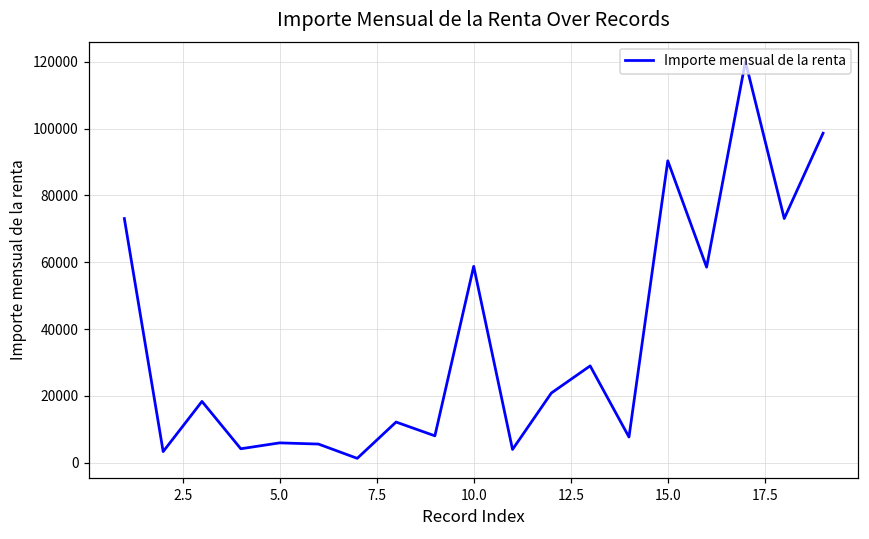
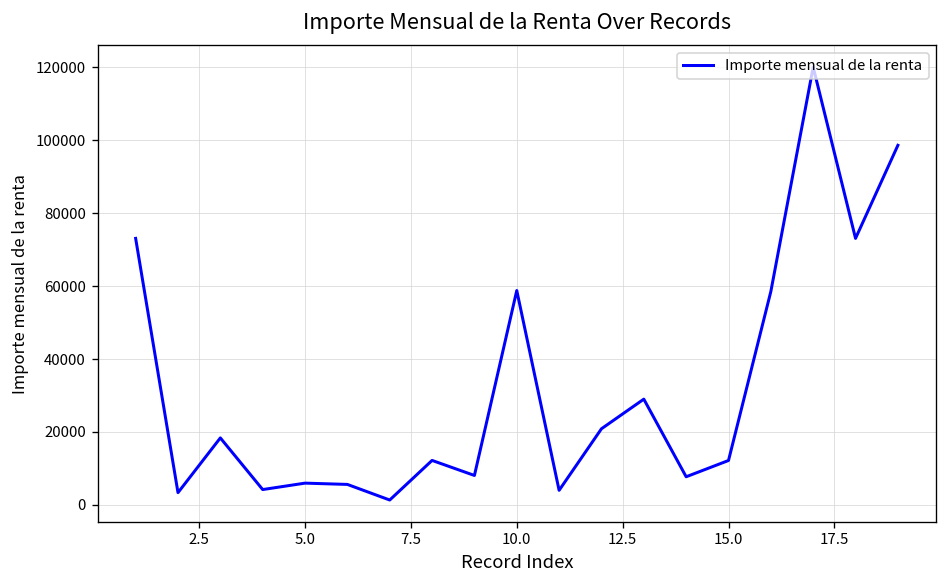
15.0: 90000 -> 12000
